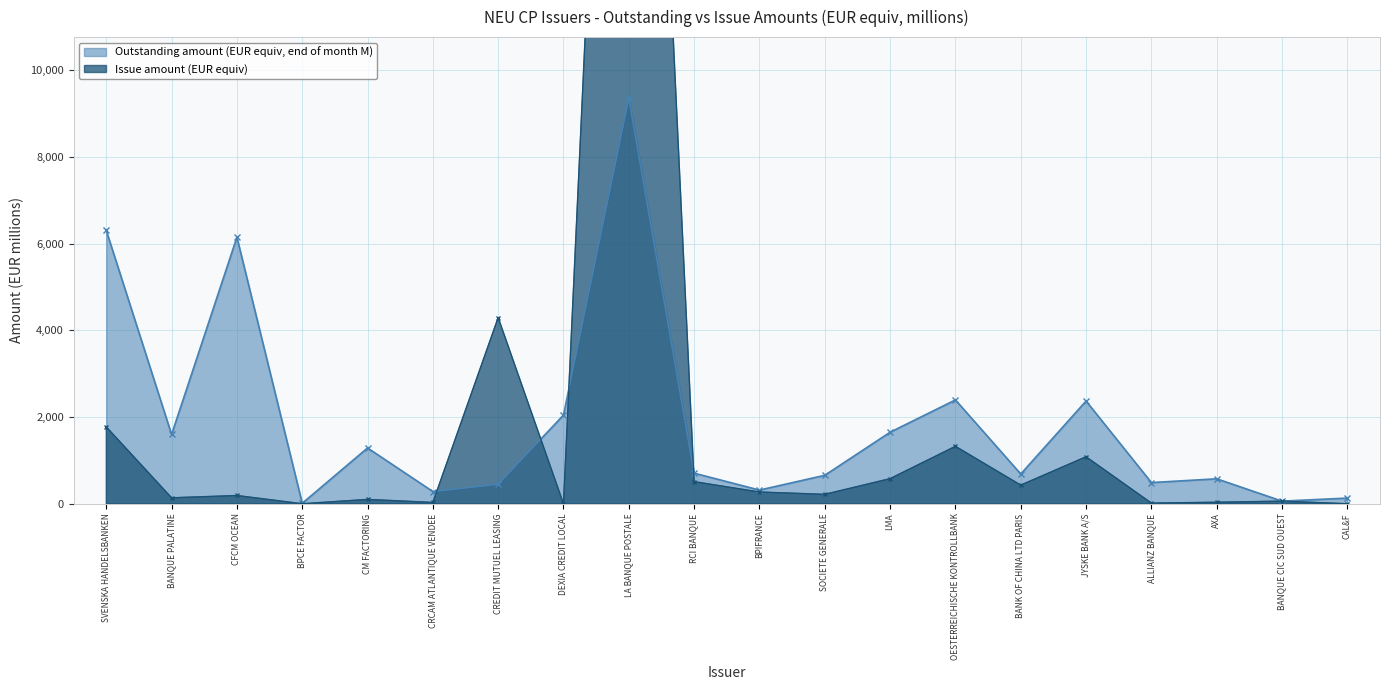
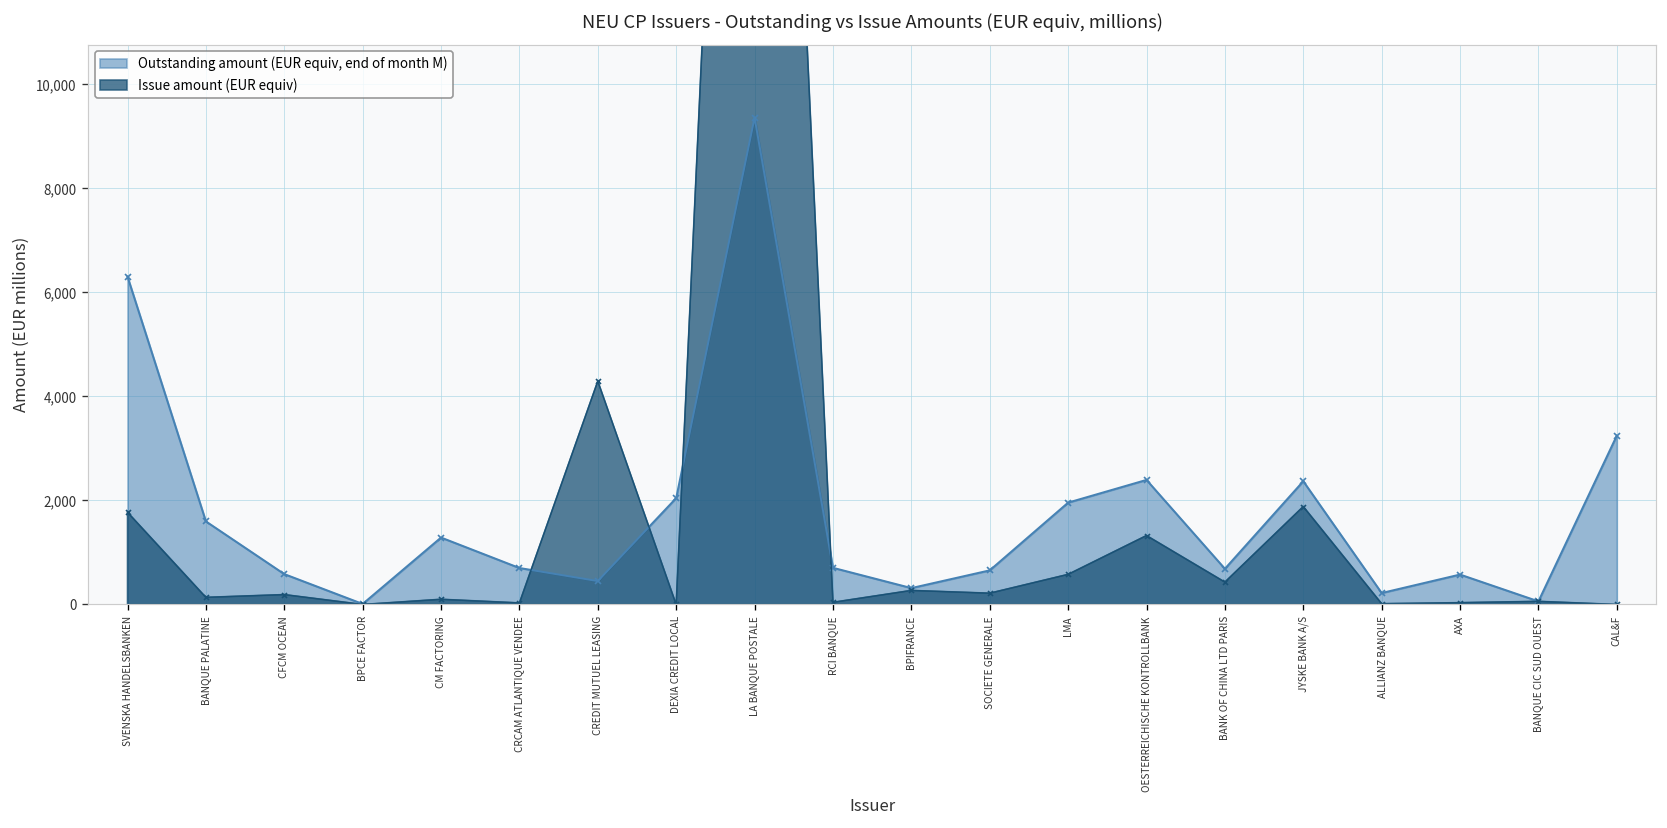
Outstanding amount (EUR equiv, end of month M), CFCM OCEAN: 6,100 -> 600
Outstanding amount (EUR equiv, end of month M), CRCAM ATLANTIQUE VENDEE: 300 -> 700
Issue amount (EUR equiv), RCI BANQUE: 500 -> 0
Outstanding amount (EUR equiv, end of month M), LMA: 1,600 -> 2,000
Issue amount (EUR equiv), JYSKE BANK A/S: 1,100 -> 1,900
Outstanding amount (EUR equiv, end of month M), ALLIANZ BANQUE: 500 -> 200
Outstanding amount (EUR equiv, end of month M), CAL&F: 100 -> 3,200
